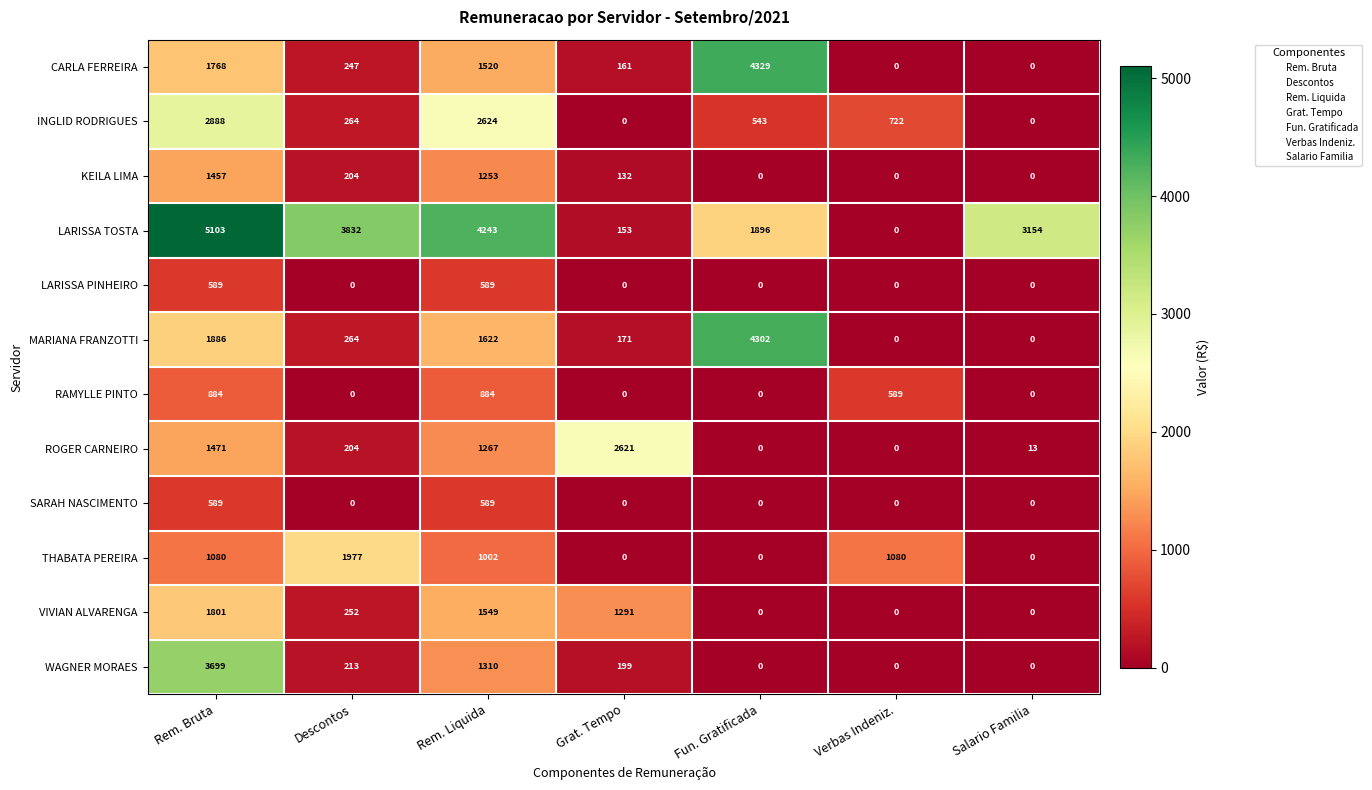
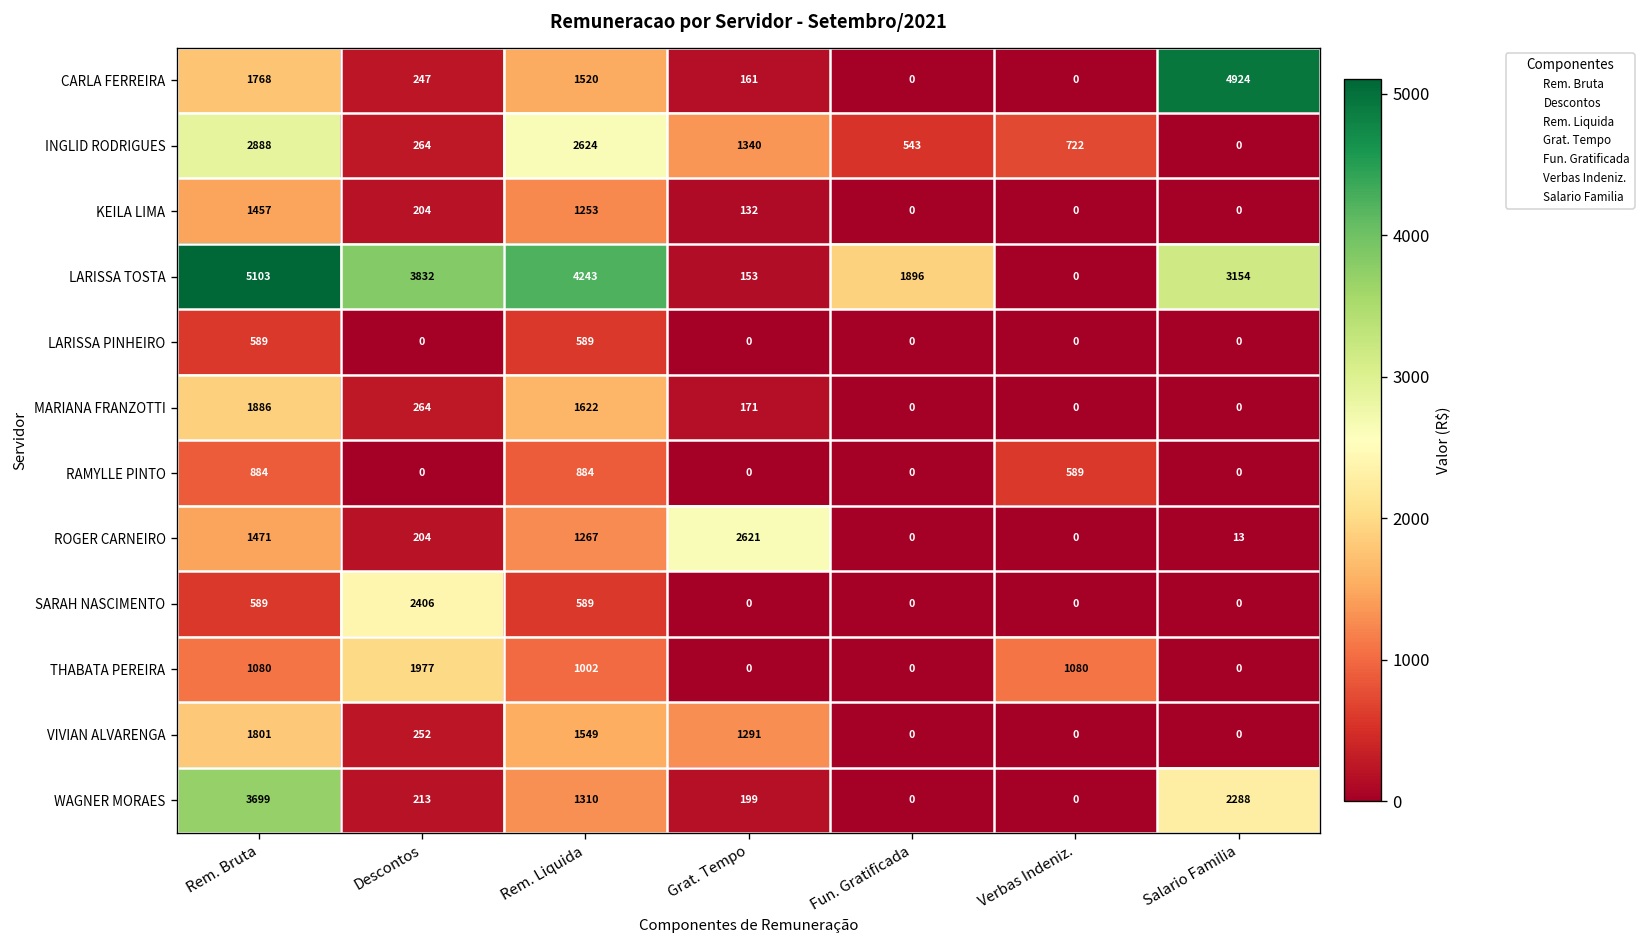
CARLA FERREIRA, Fun. Gratificada: 4329 -> 0
CARLA FERREIRA, Salario Familia: 0 -> 4924
INGLID RODRIGUES, Grat. Tempo: 0 -> 1340
MARIANA FRANZOTTI, Fun. Gratificada: 4302 -> 0
SARAH NASCIMENTO, Descontos: 0 -> 2406
WAGNER MORAES, Salario Familia: 0 -> 2288
